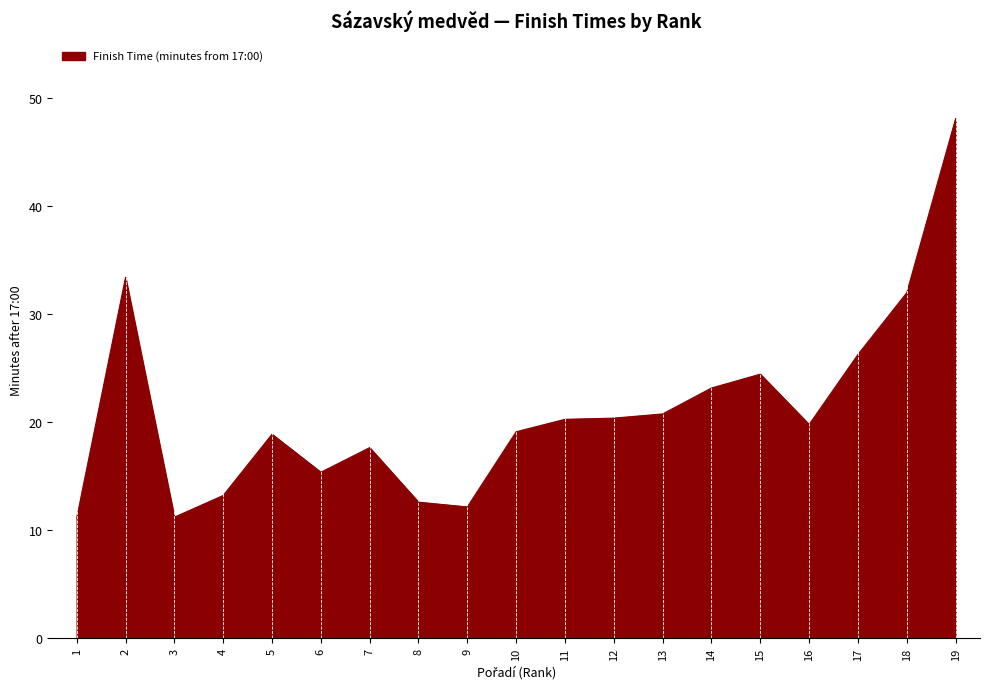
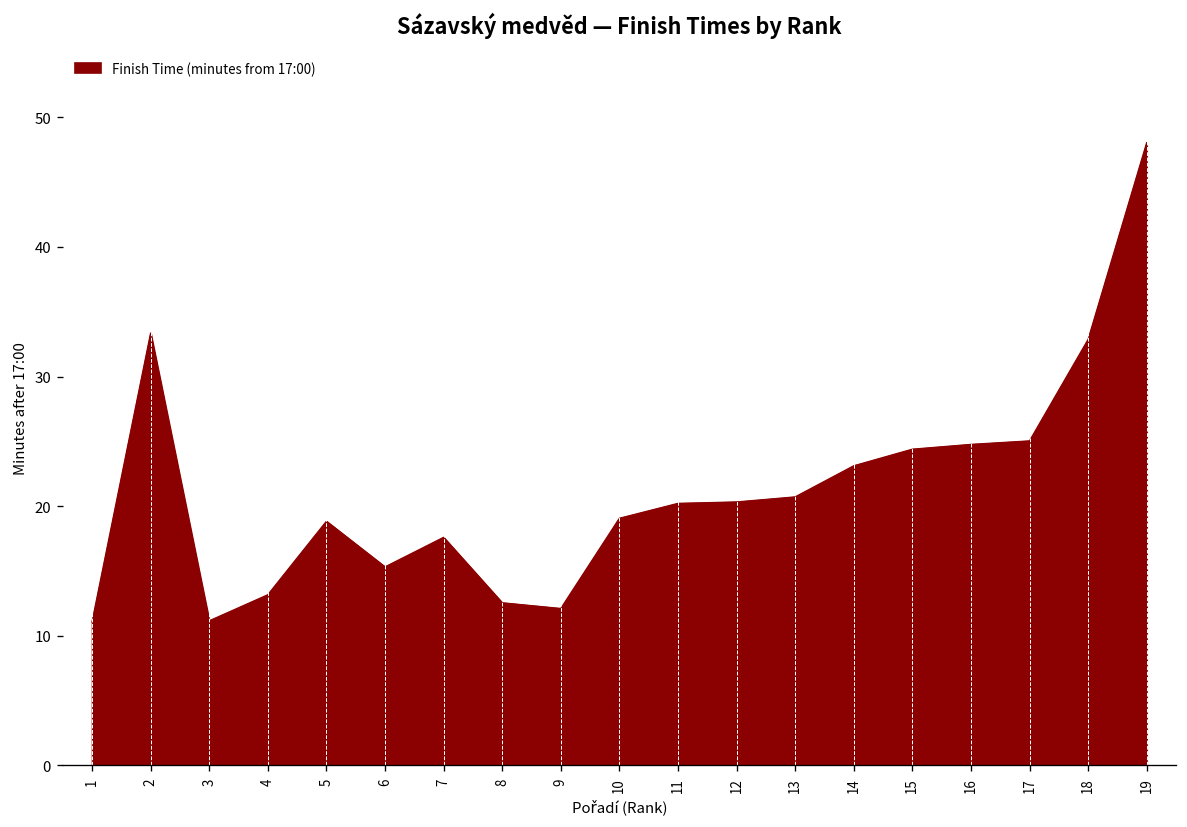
16: 19.7 -> 24.8
17: 26.2 -> 25.0
18: 31.9 -> 32.9
